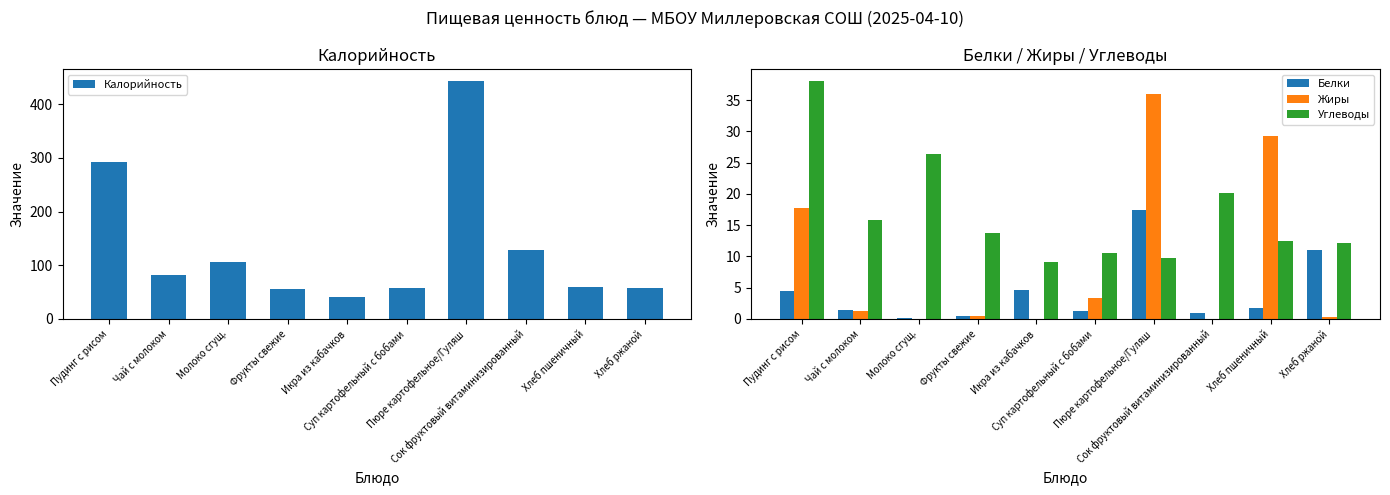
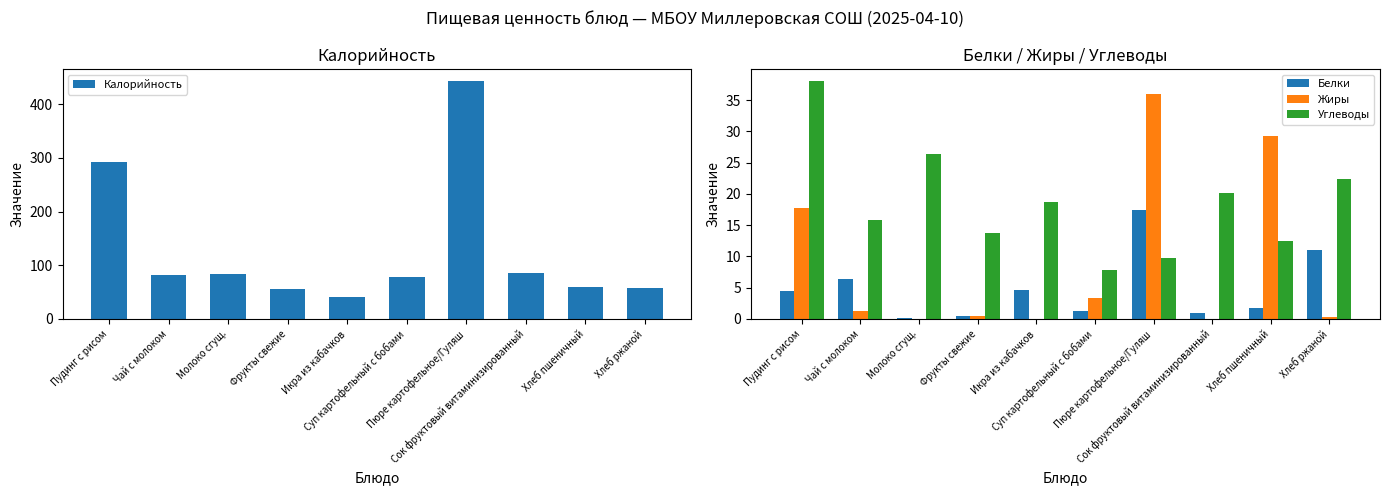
Калорийность, Молоко сгущ.: 110 -> 80
Калорийность, Суп картофельный с бобами: 60 -> 80
Калорийность, Сок фруктовый витаминизированный: 130 -> 80
Белки / Жиры / Углеводы, Белки, Чай с молоком: 2 -> 6
Белки / Жиры / Углеводы, Углеводы, Икра из кабачков: 9 -> 19
Белки / Жиры / Углеводы, Углеводы, Суп картофельный с бобами: 11 -> 8
Белки / Жиры / Углеводы, Углеводы, Хлеб ржаной: 12 -> 22
